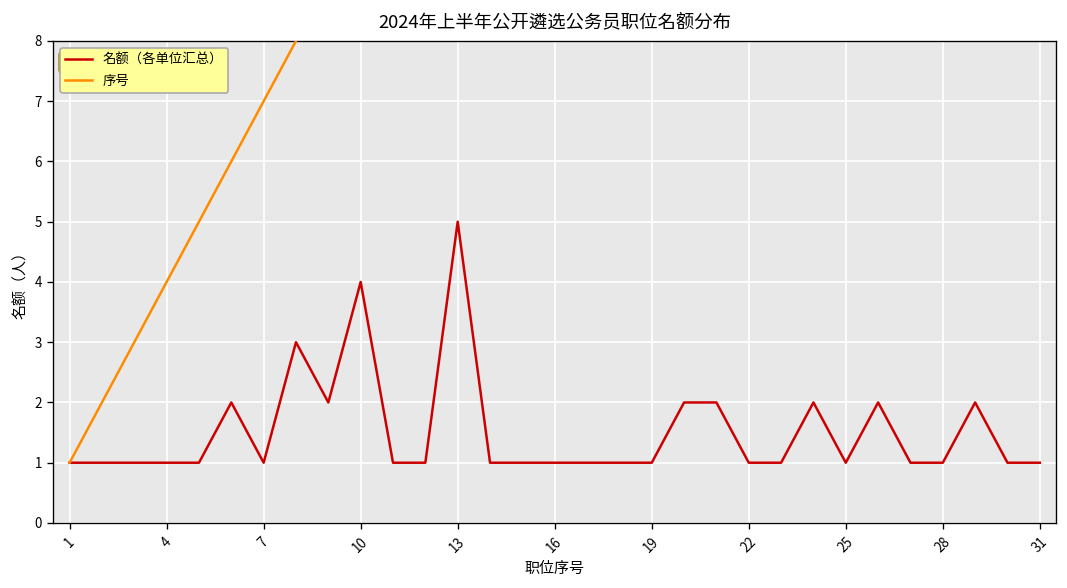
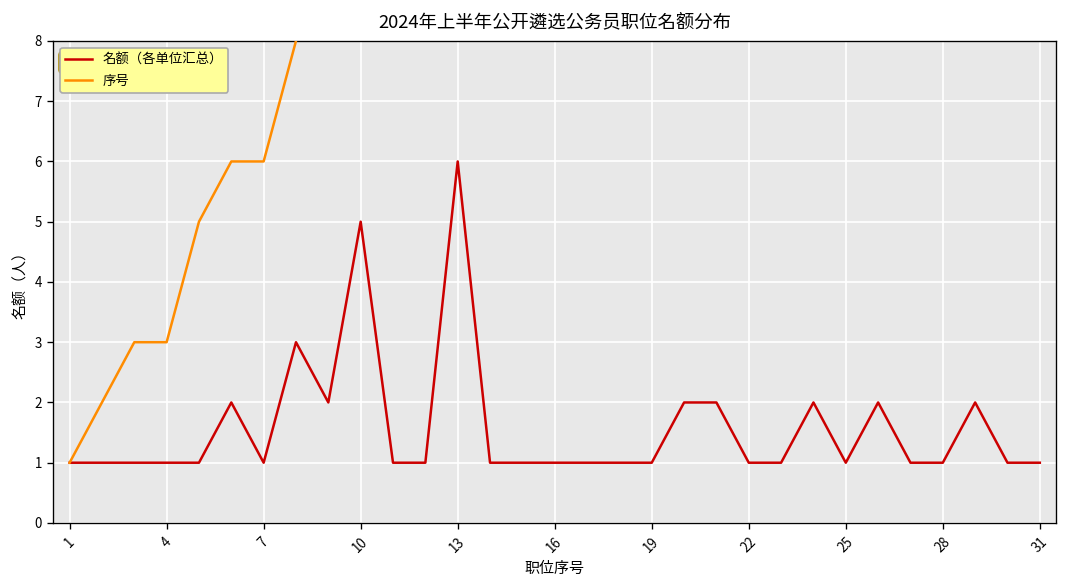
序号, 4: 4 -> 3
序号, 7: 7 -> 6
名额（各单位汇总）, 10: 4 -> 5
名额（各单位汇总）, 13: 5 -> 6
